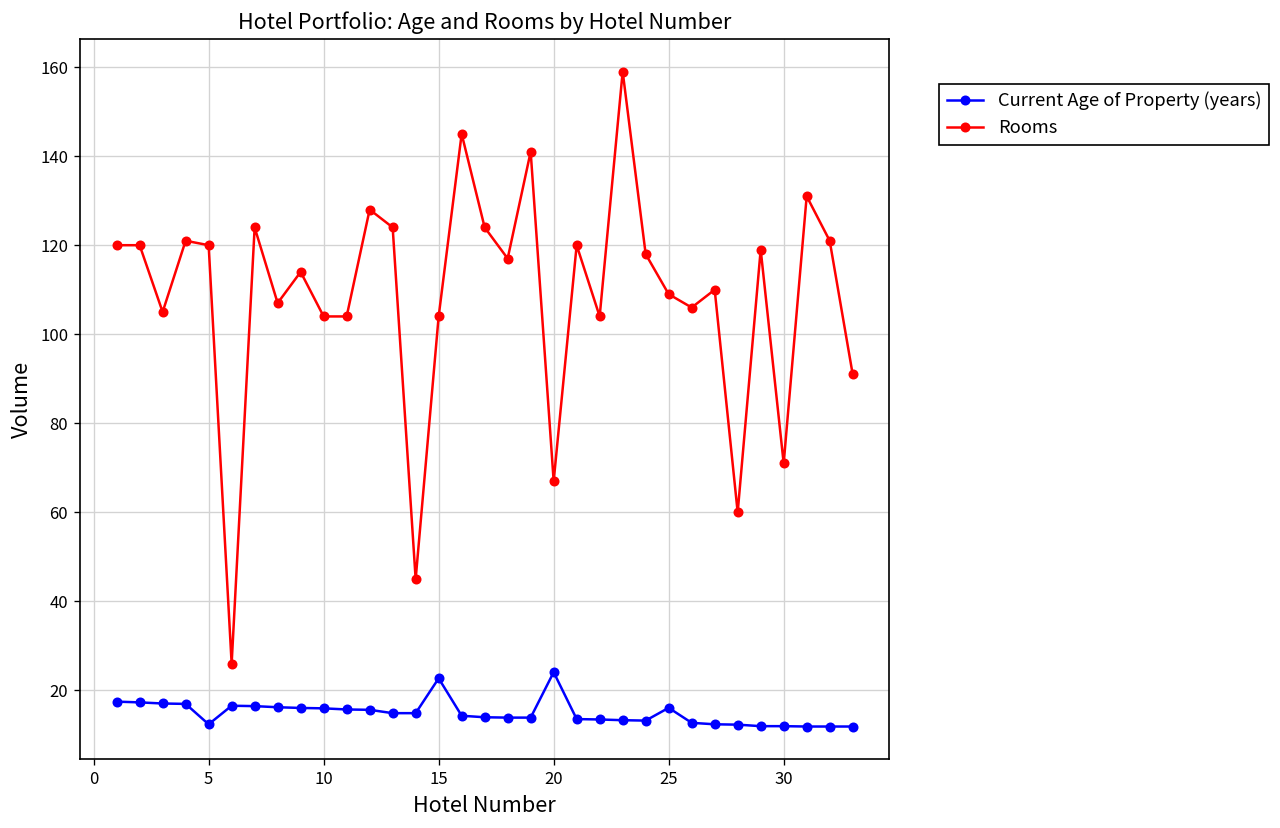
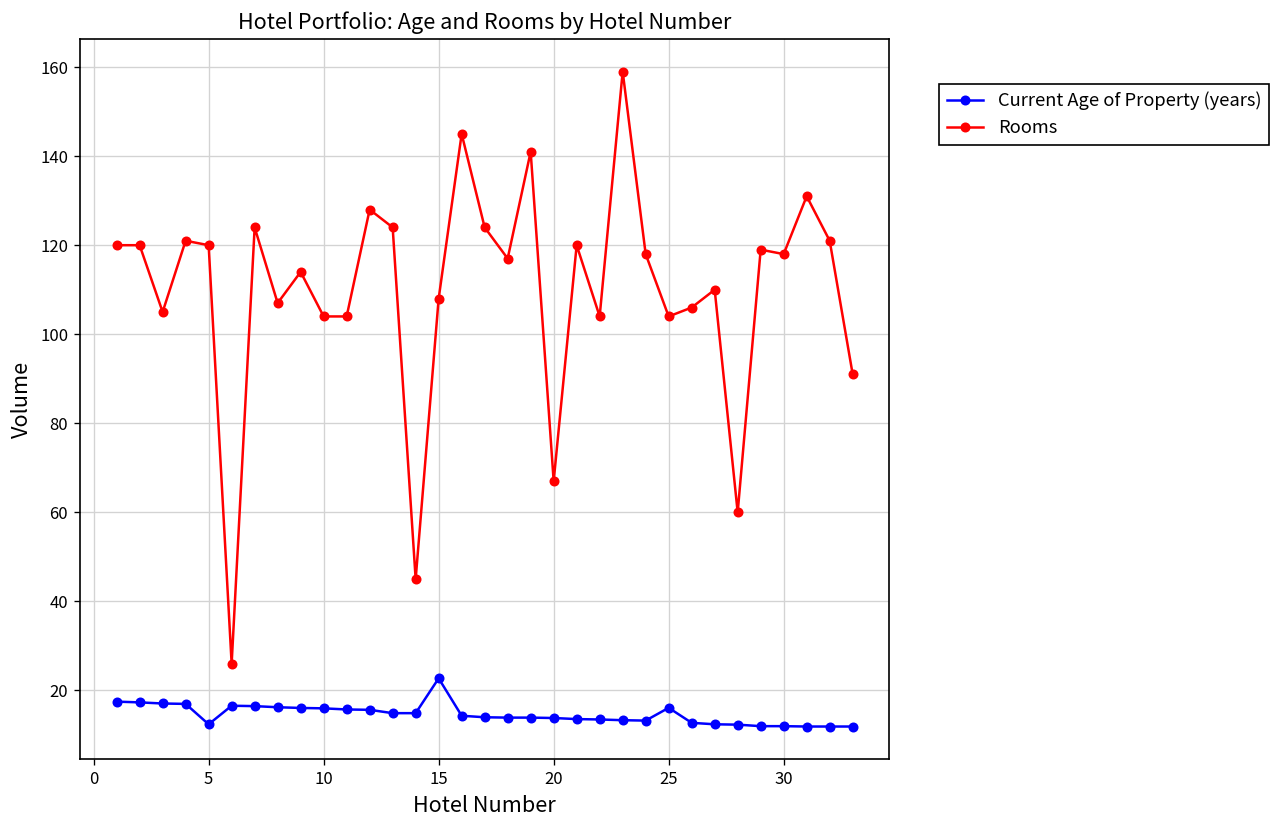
Rooms, 15: 104 -> 108
Current Age of Property (years), 20: 24 -> 14
Rooms, 25: 109 -> 104
Rooms, 30: 71 -> 118
